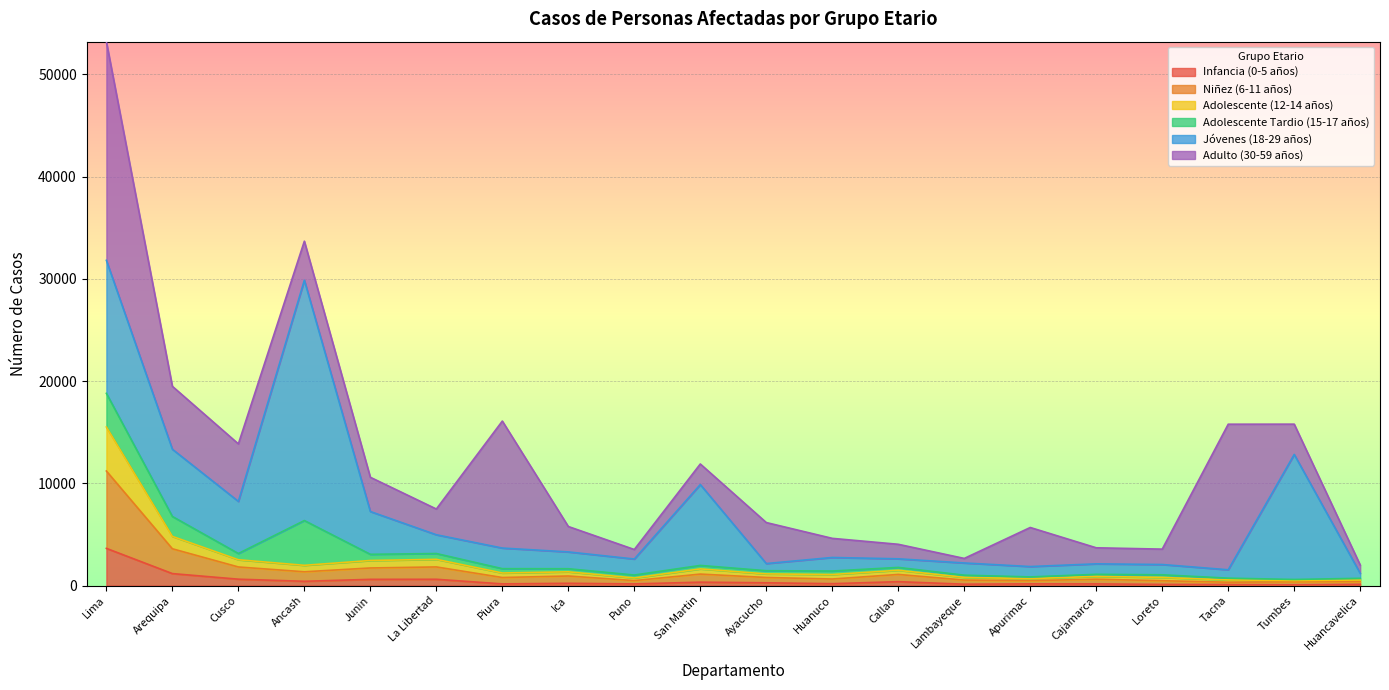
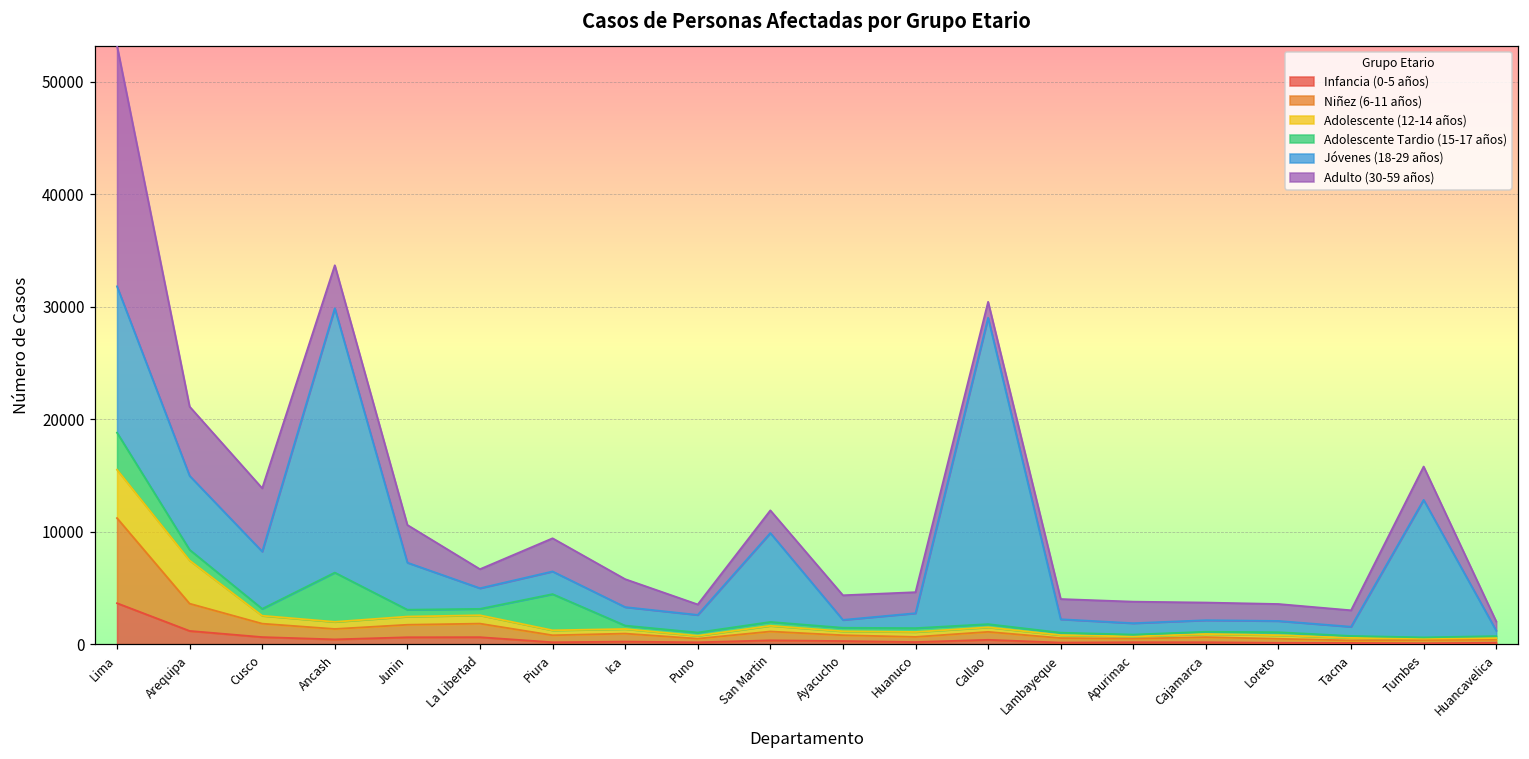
Adolescente (12-14 años), Arequipa: 1200 -> 3800
Adolescente Tardio (15-17 años), Arequipa: 1900 -> 1000
Adulto (30-59 años), La Libertad: 2500 -> 1700
Adolescente Tardio (15-17 años), Piura: 400 -> 3200
Adulto (30-59 años), Piura: 12400 -> 2900
Adulto (30-59 años), Ayacucho: 4000 -> 2200
Jóvenes (18-29 años), Callao: 800 -> 27200
Adulto (30-59 años), Lambayeque: 400 -> 1800
Adulto (30-59 años), Apurimac: 3800 -> 1900
Adulto (30-59 años), Tacna: 14200 -> 1500
